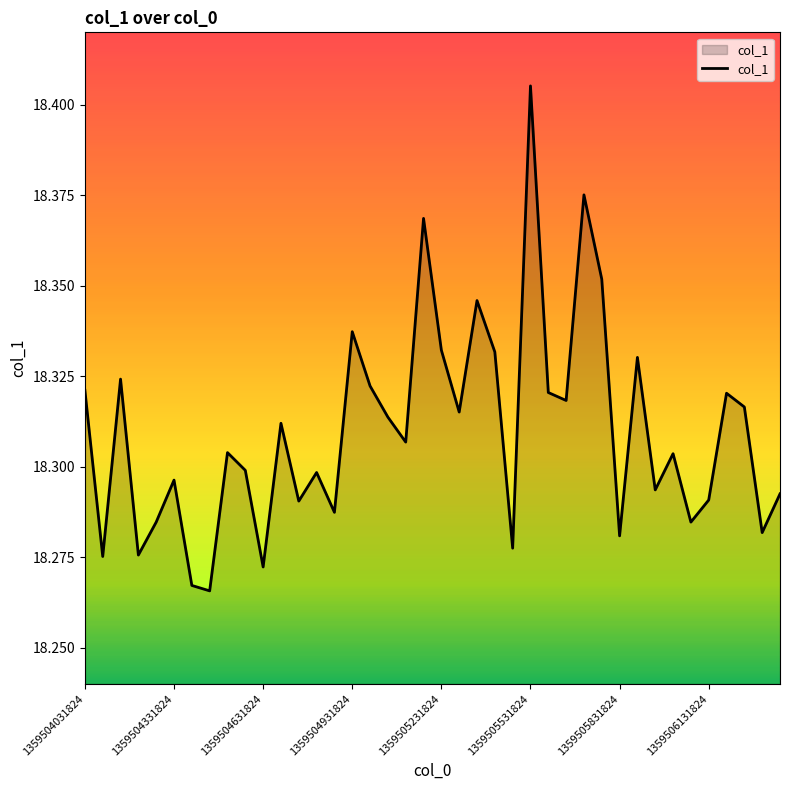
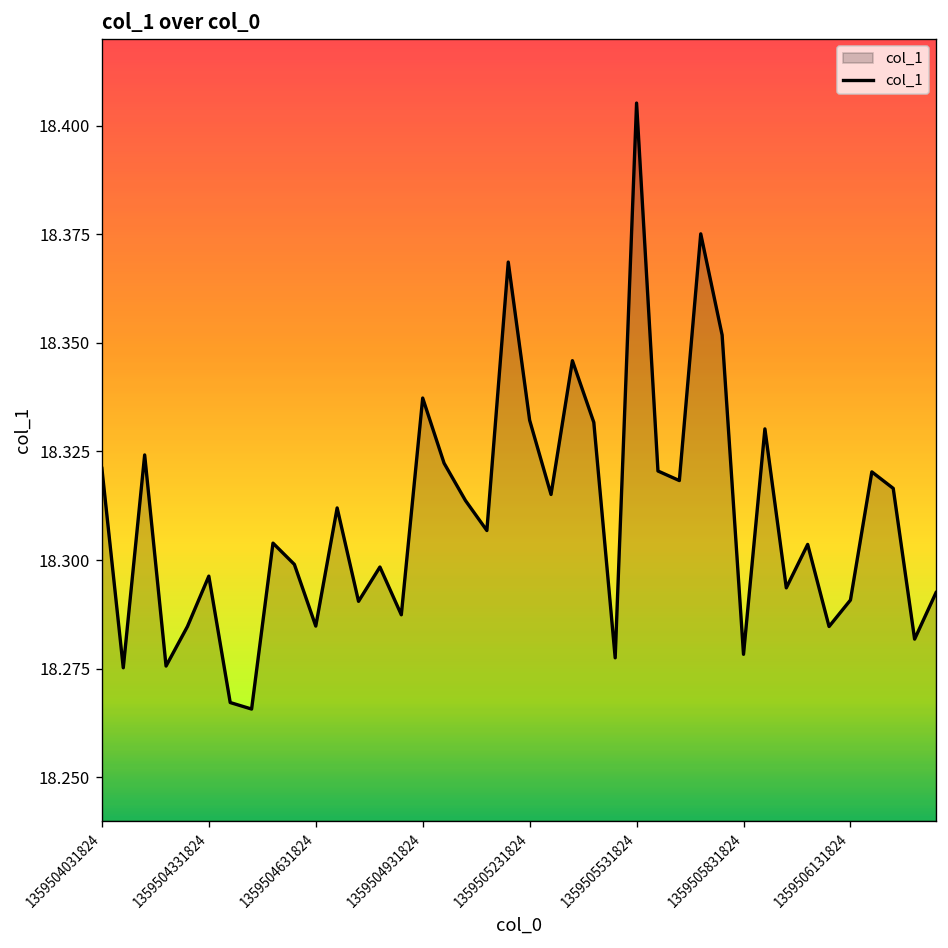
1359504631824: 18.272 -> 18.285
1359505831824: 18.281 -> 18.278
